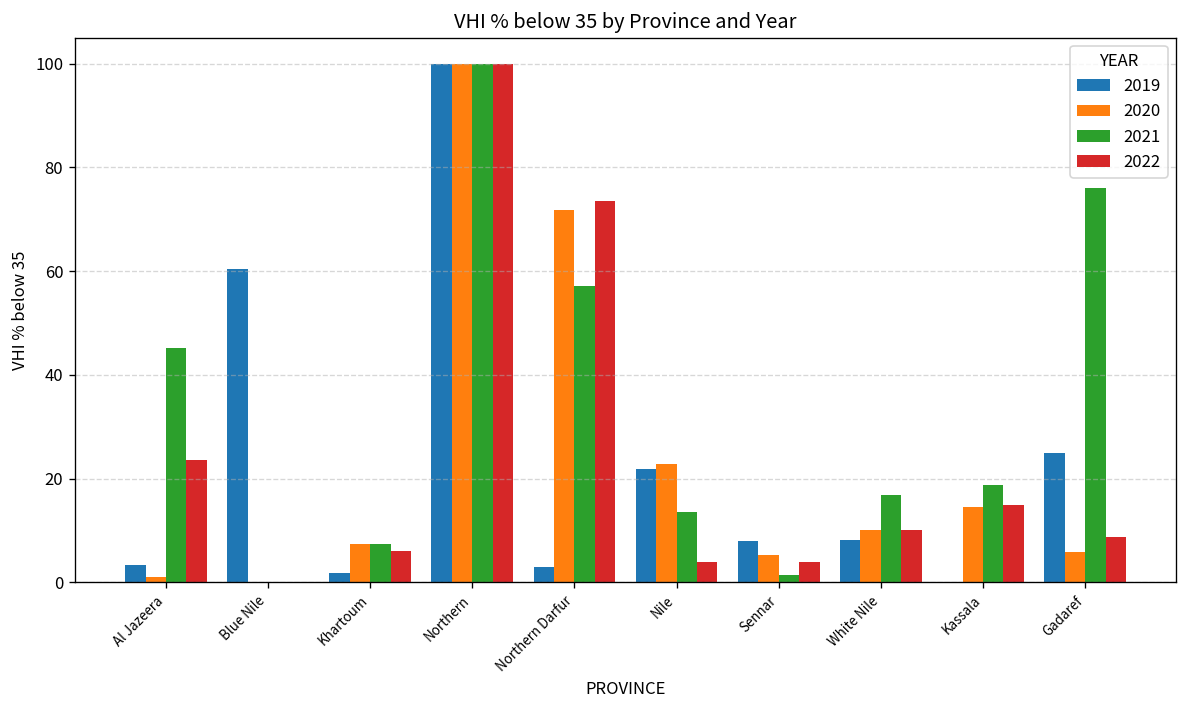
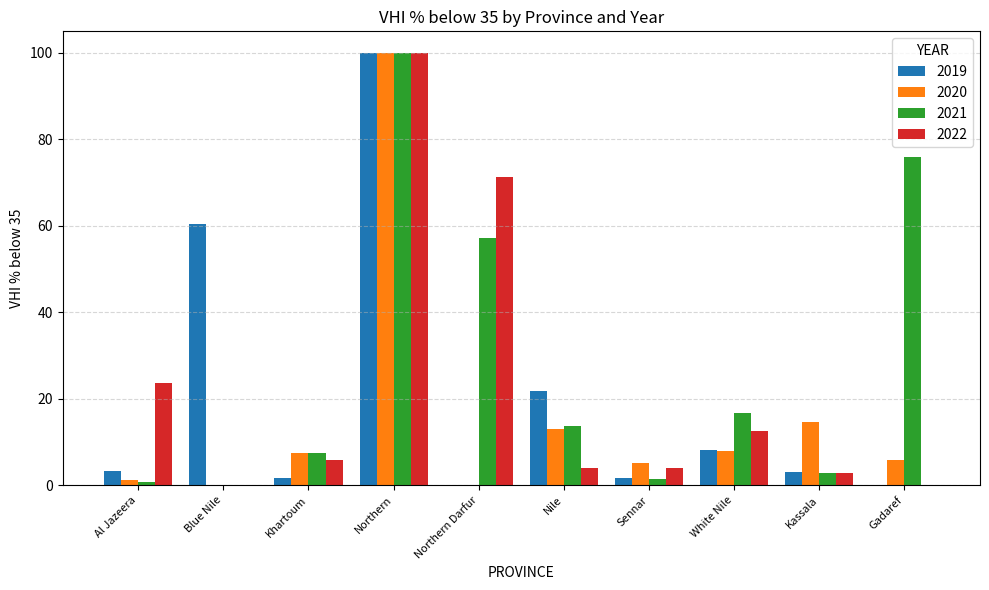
2021, Al Jazeera: 45 -> 1
2019, Northern Darfur: 3 -> 0
2020, Northern Darfur: 72 -> 0
2022, Northern Darfur: 74 -> 71
2020, Nile: 23 -> 13
2019, Sennar: 8 -> 2
2020, White Nile: 10 -> 8
2022, White Nile: 10 -> 13
2019, Kassala: 0 -> 3
2021, Kassala: 19 -> 3
2022, Kassala: 15 -> 3
2019, Gadaref: 25 -> 0
2022, Gadaref: 9 -> 0
